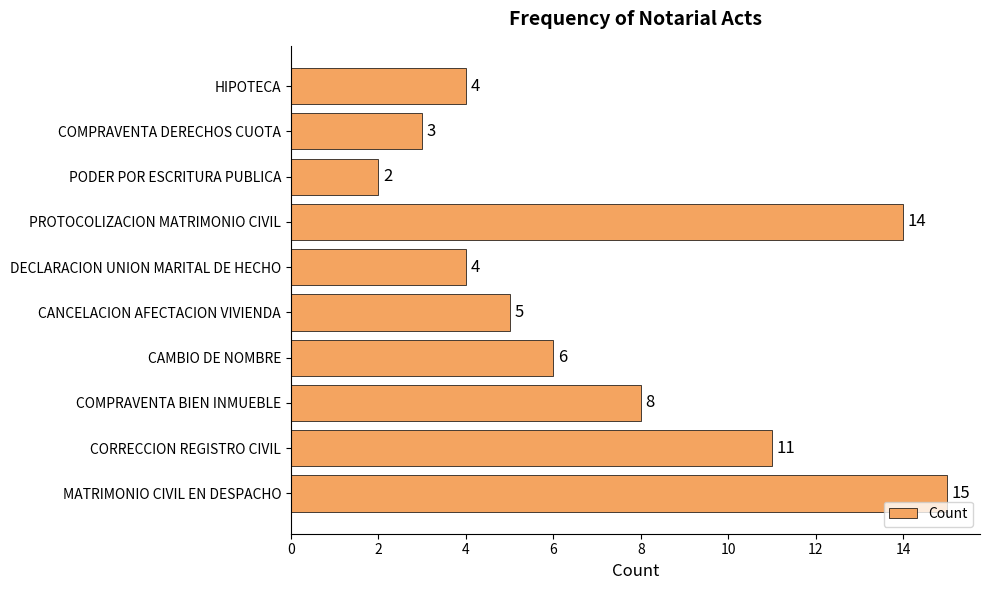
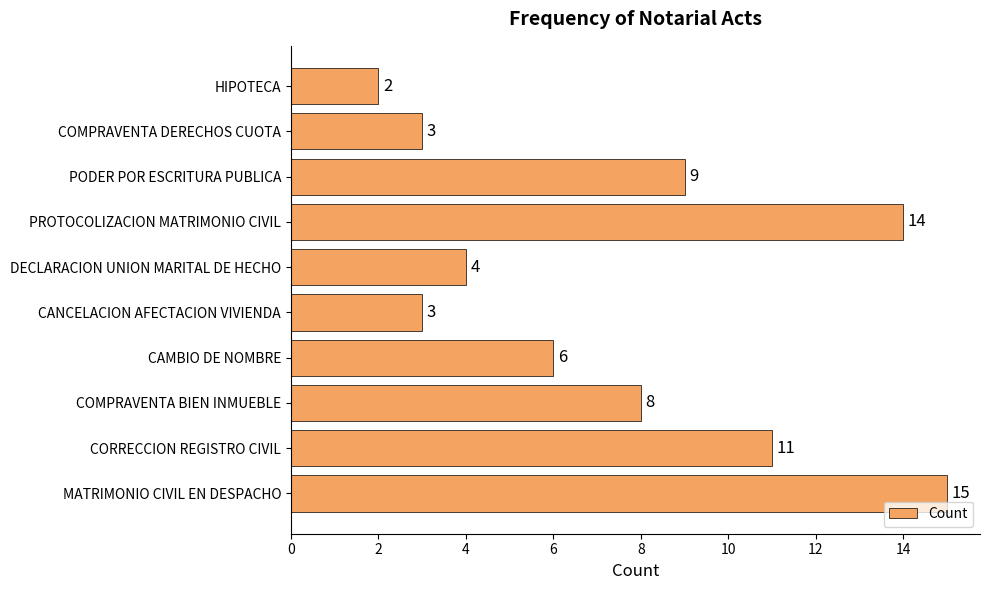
HIPOTECA: 4 -> 2
PODER POR ESCRITURA PUBLICA: 2 -> 9
CANCELACION AFECTACION VIVIENDA: 5 -> 3
